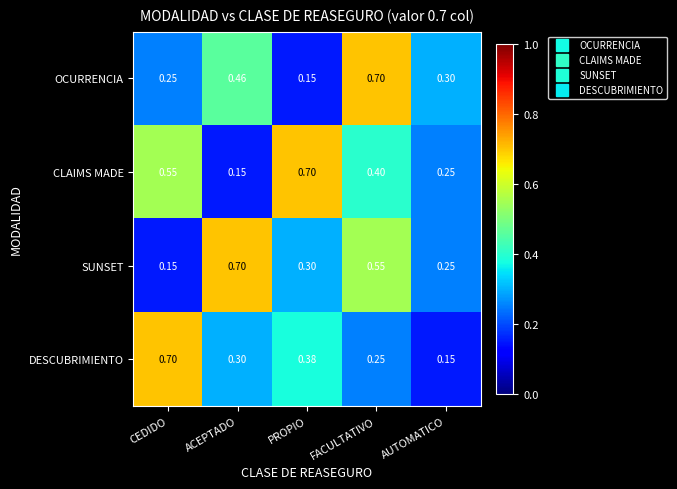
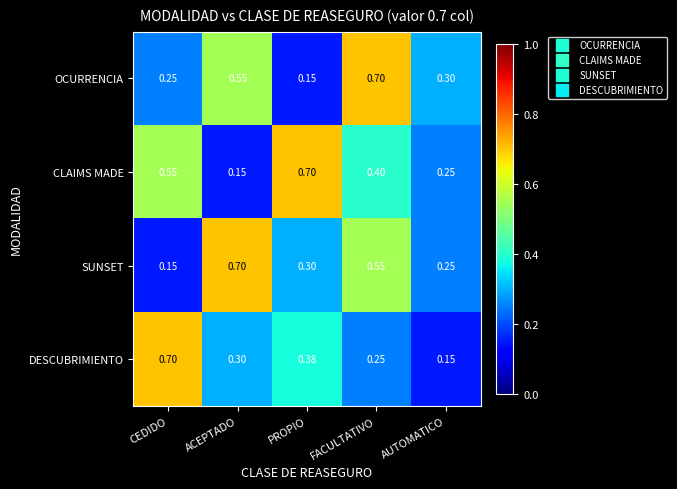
OCURRENCIA, ACEPTADO: 0.46 -> 0.55
